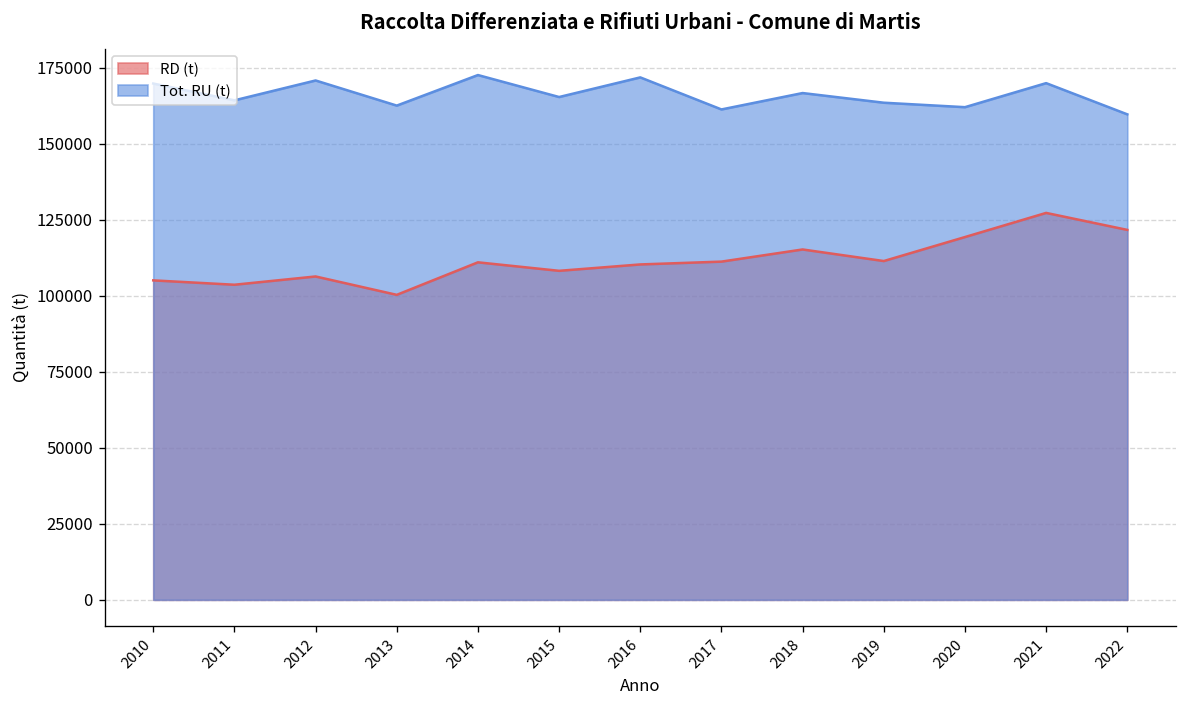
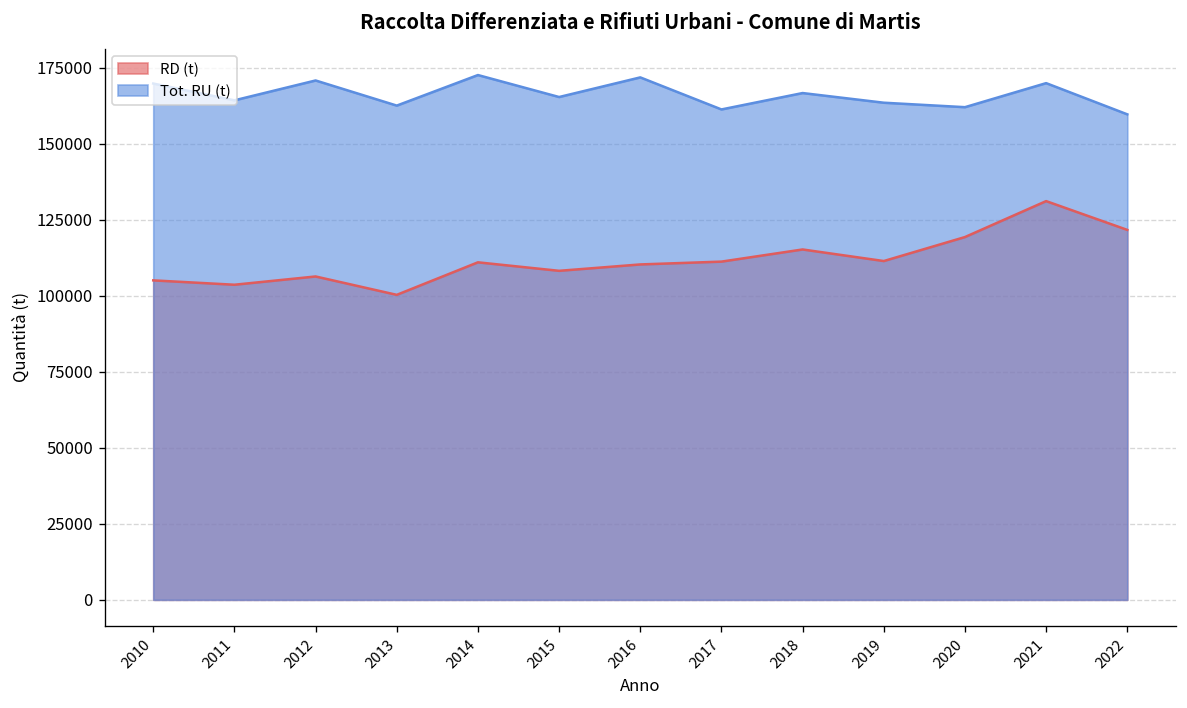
RD (t), 2021: 127000 -> 131000
